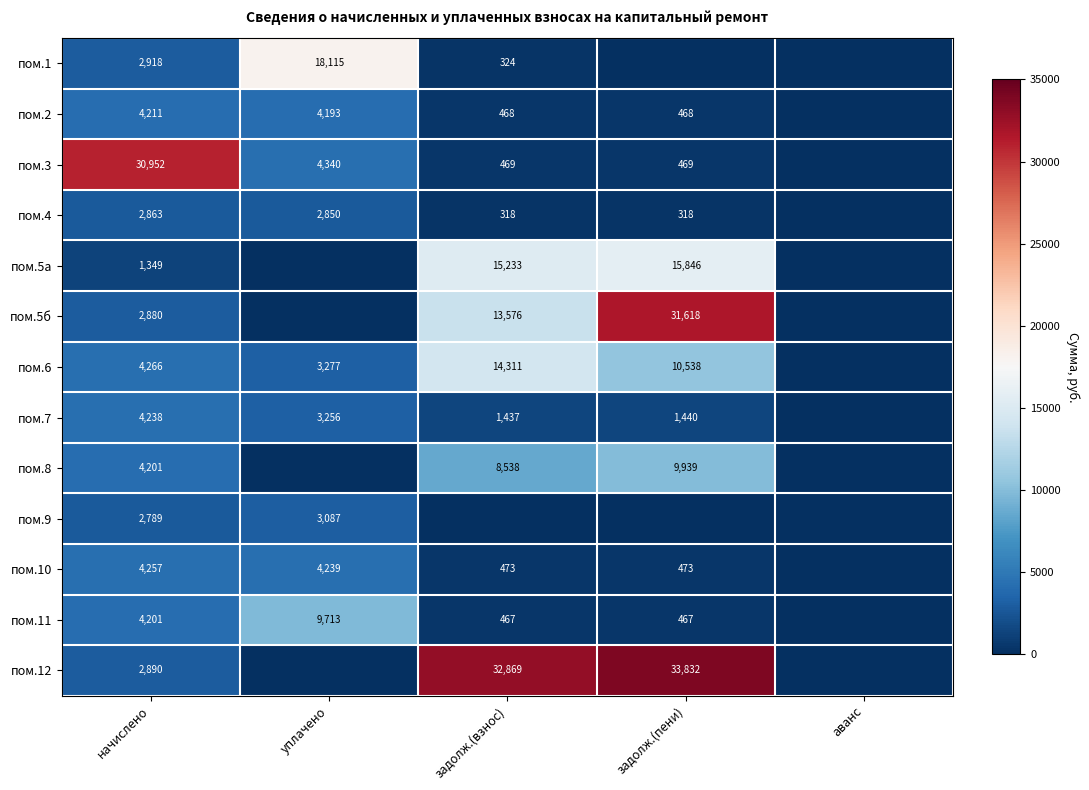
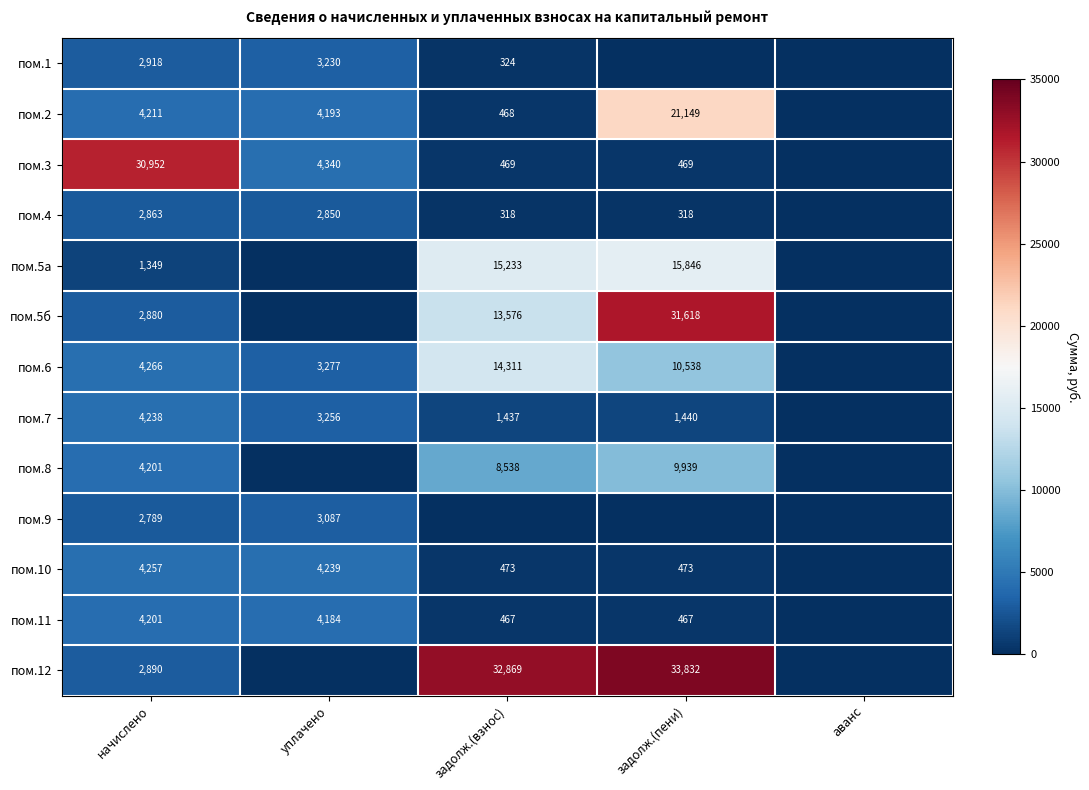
пом.1, уплачено: 18,115 -> 3,230
пом.2, задолж.(пени): 468 -> 21,149
пом.11, уплачено: 9,713 -> 4,184
